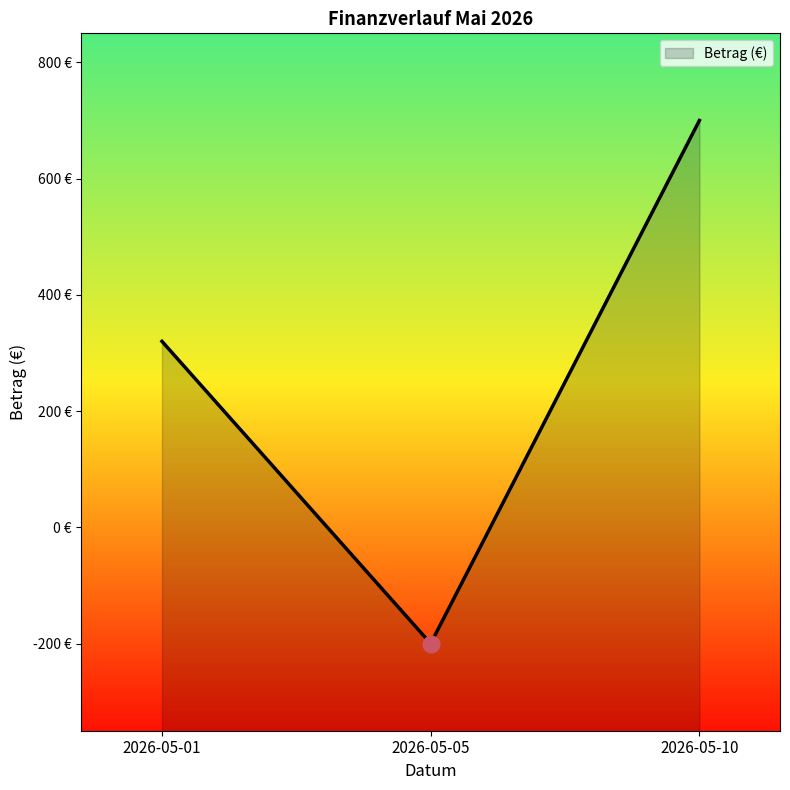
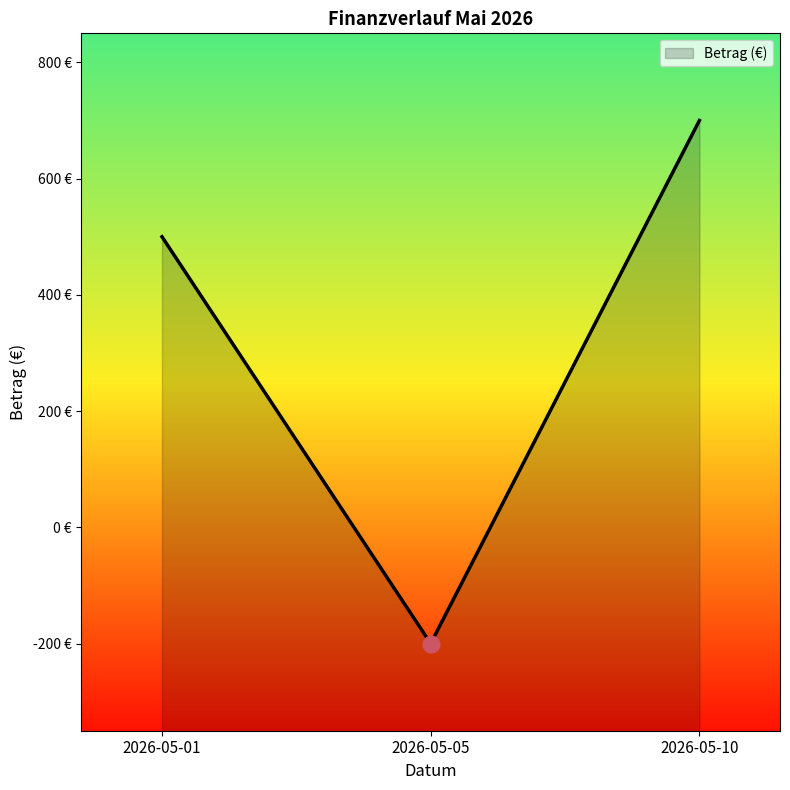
Betrag (€), 2026-05-01: 320 € -> 500 €
